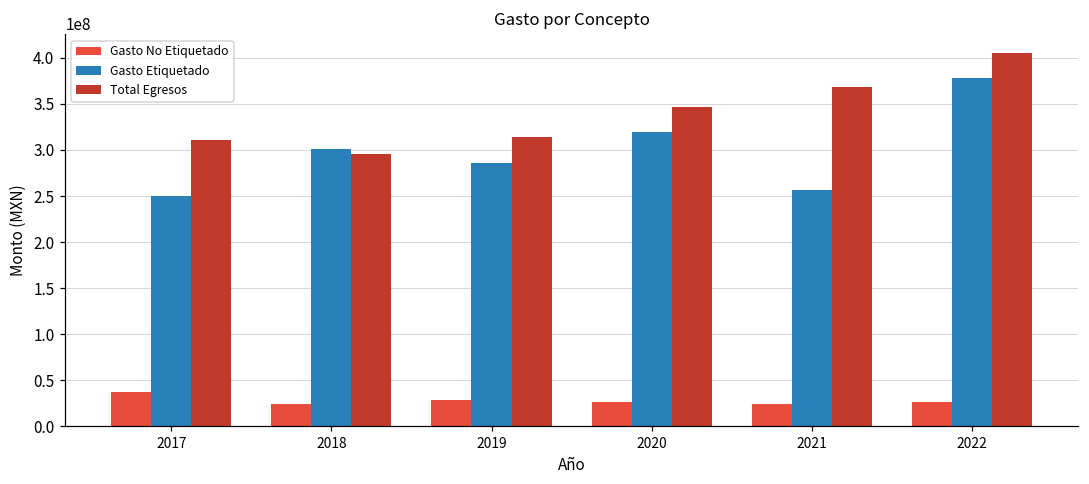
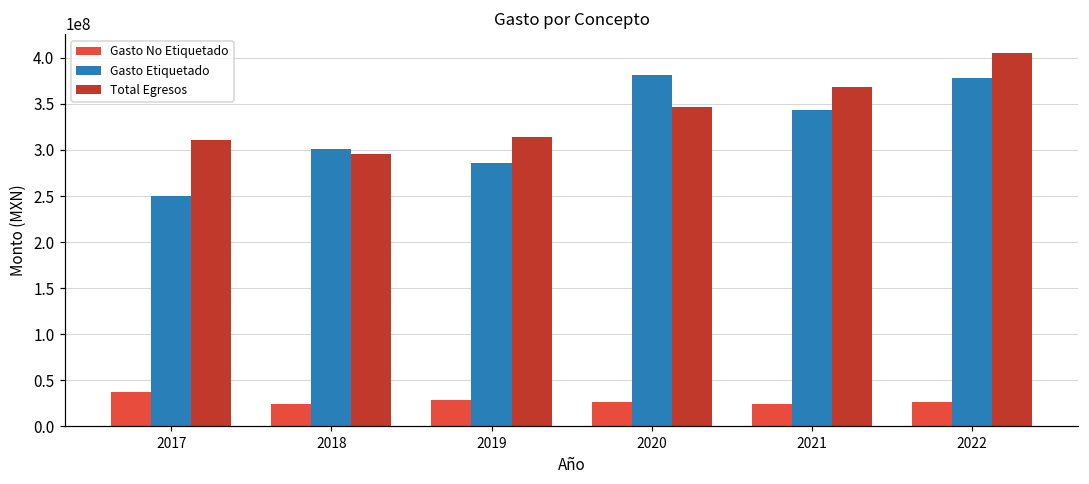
Gasto Etiquetado, 2020: 320000000 -> 380000000
Gasto Etiquetado, 2021: 260000000 -> 340000000
